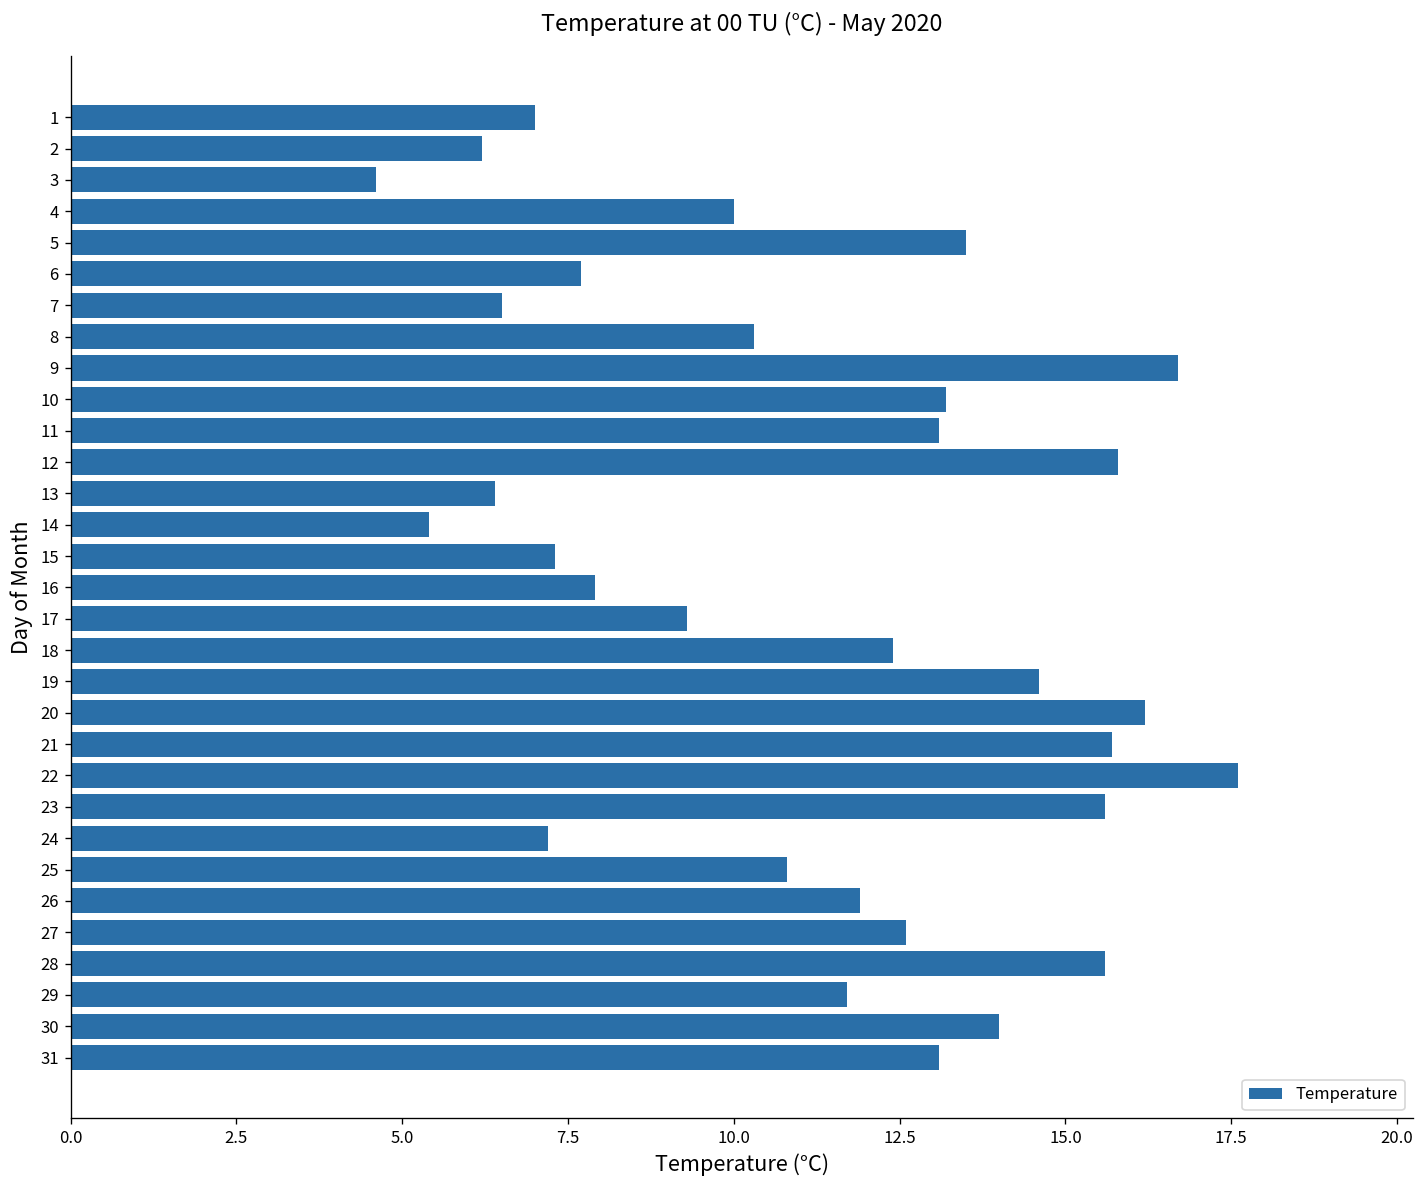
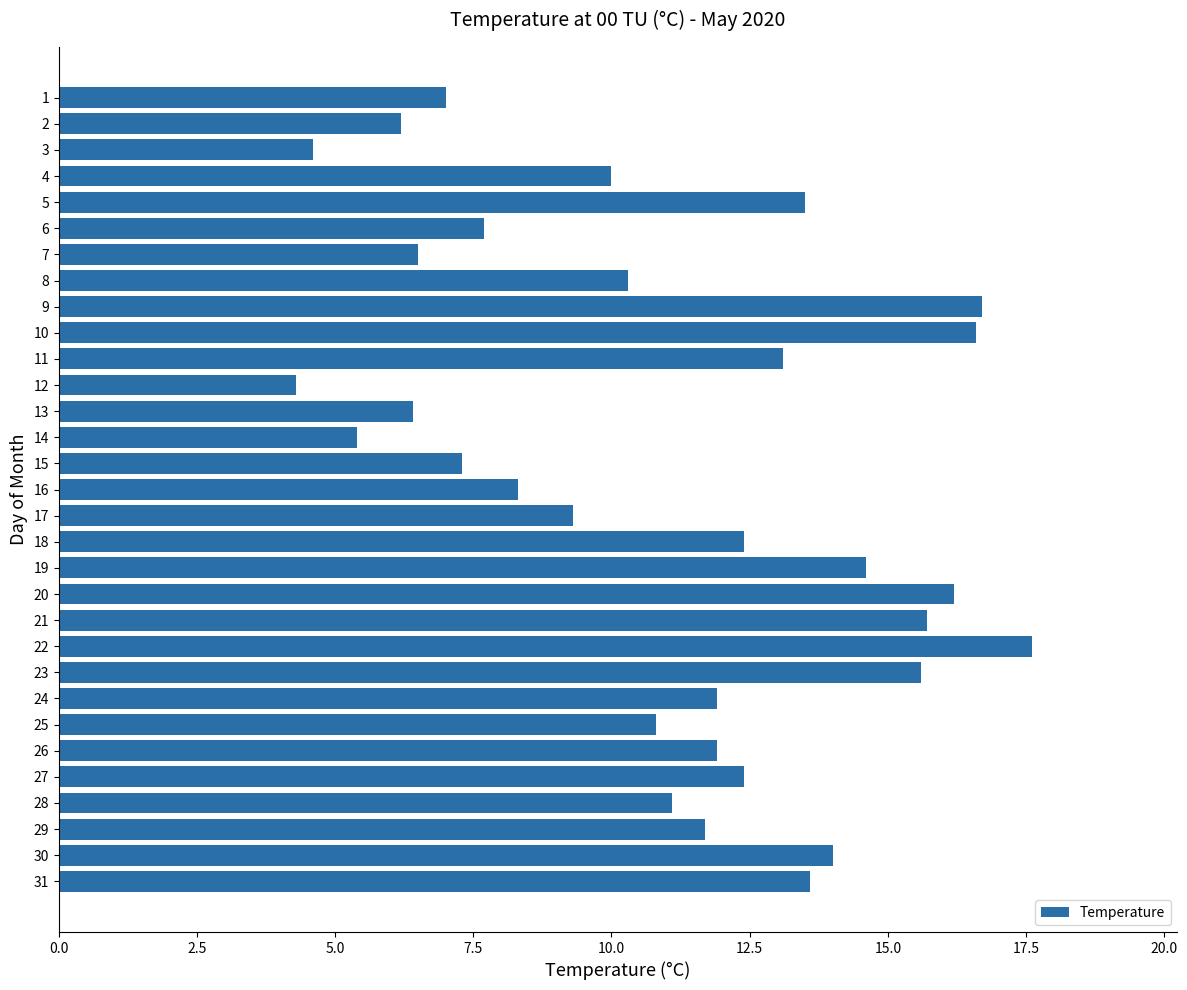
10: 13.2 -> 16.6
12: 15.8 -> 4.3
16: 7.9 -> 8.3
24: 7.2 -> 11.9
27: 12.6 -> 12.4
28: 15.6 -> 11.1
31: 13.1 -> 13.6
